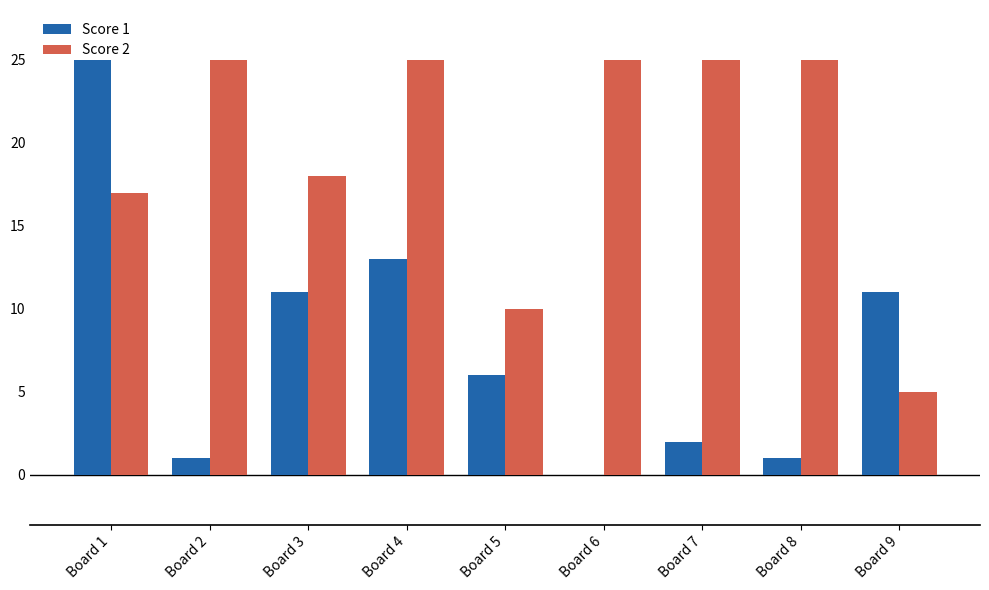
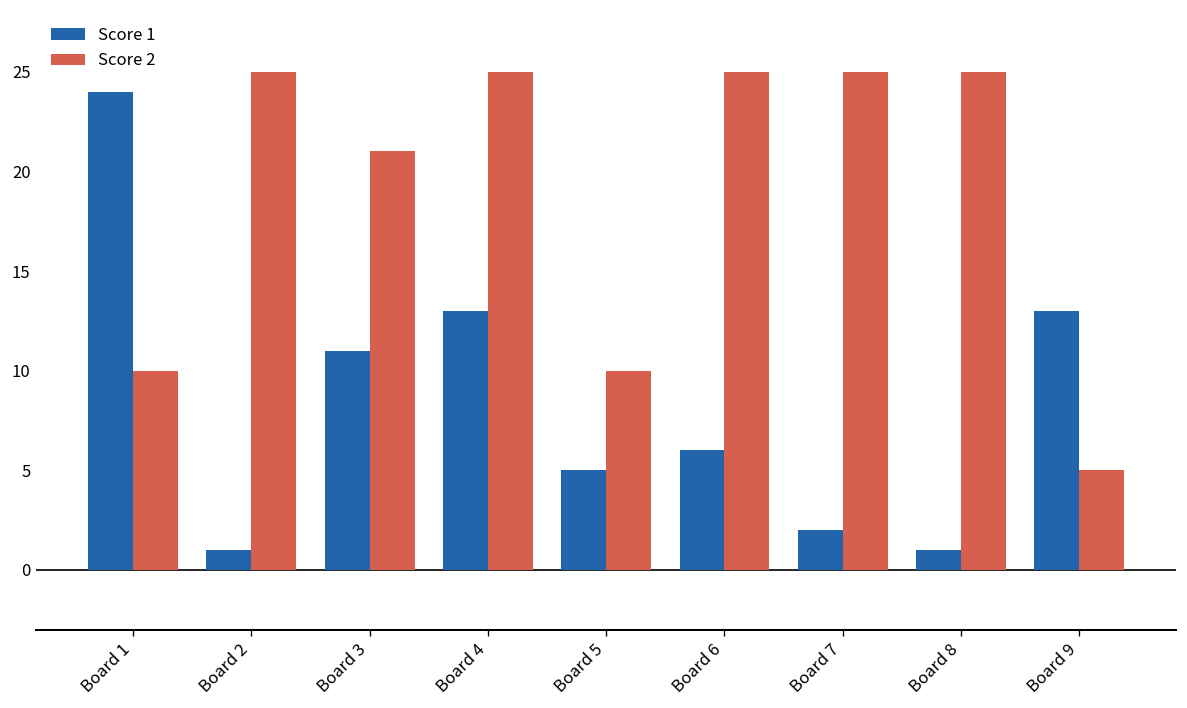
Score 1, Board 1: 25 -> 24
Score 2, Board 1: 17 -> 10
Score 2, Board 3: 18 -> 21
Score 1, Board 5: 6 -> 5
Score 1, Board 6: 0 -> 6
Score 1, Board 9: 11 -> 13
